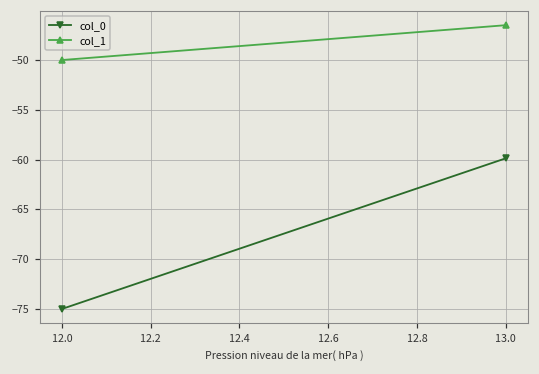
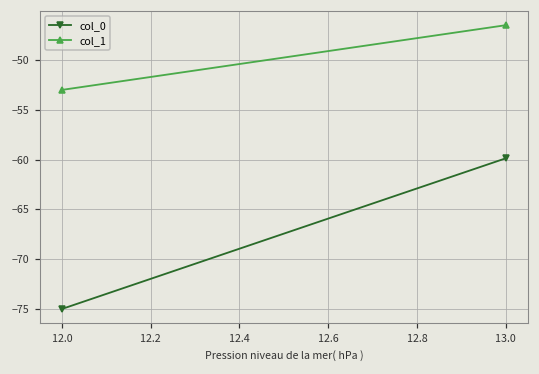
col_1, 12.0: -50 -> -53
